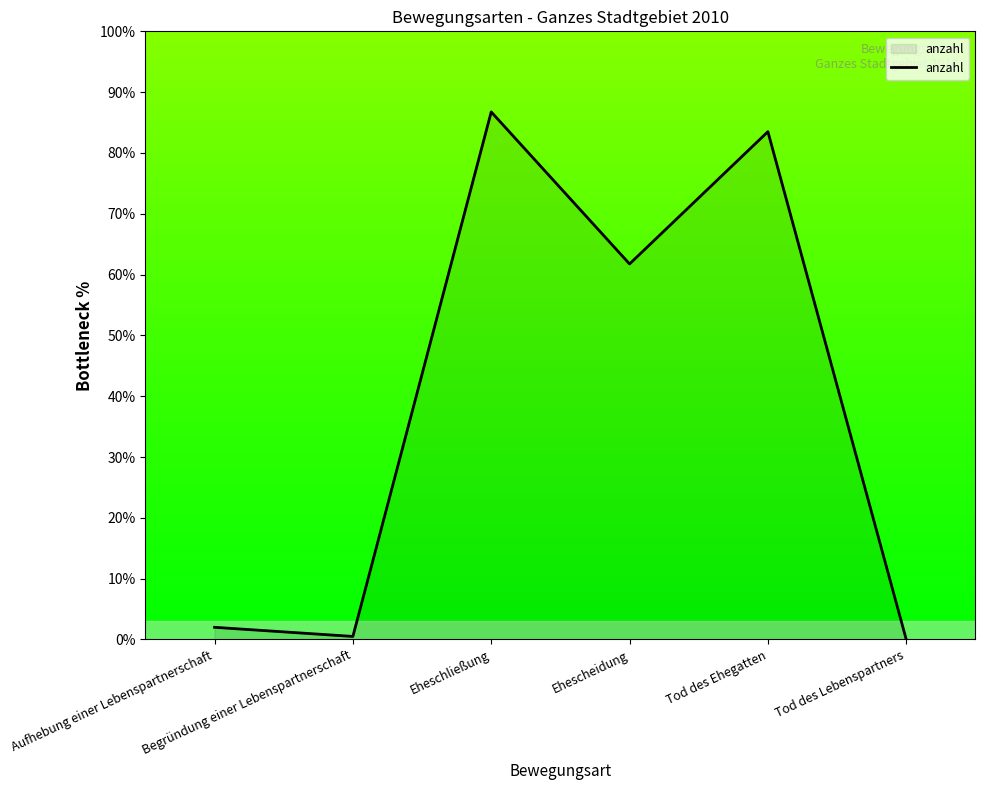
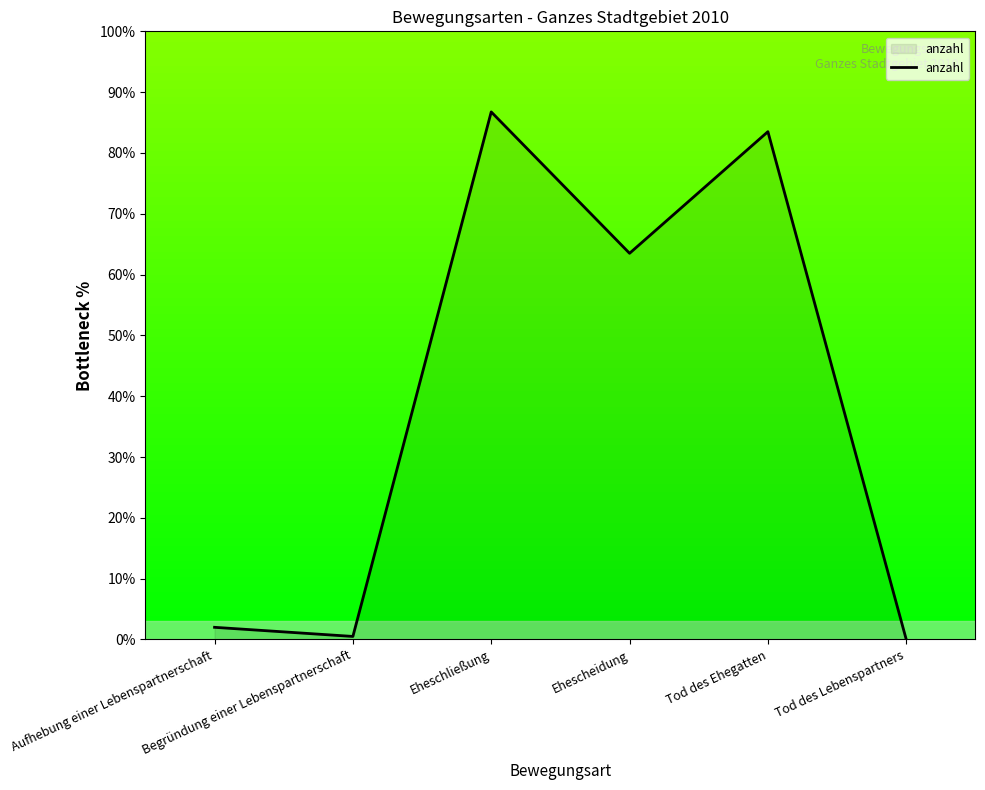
Ehescheidung: 62% -> 64%
